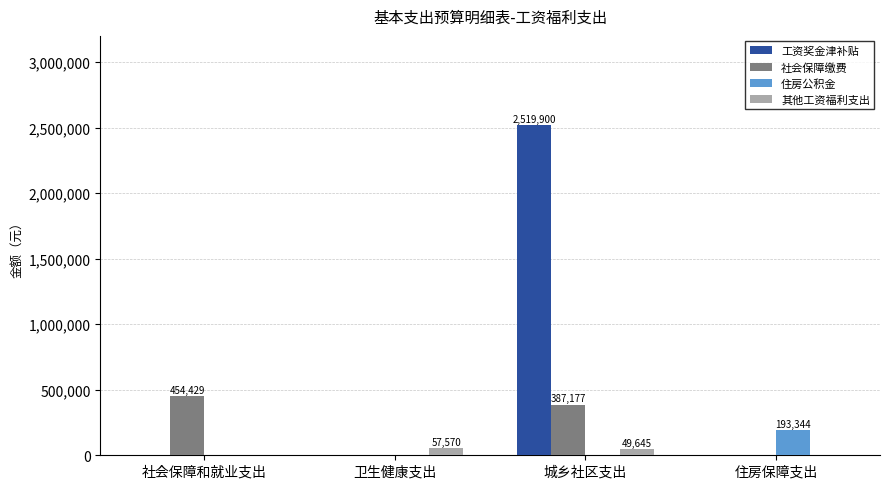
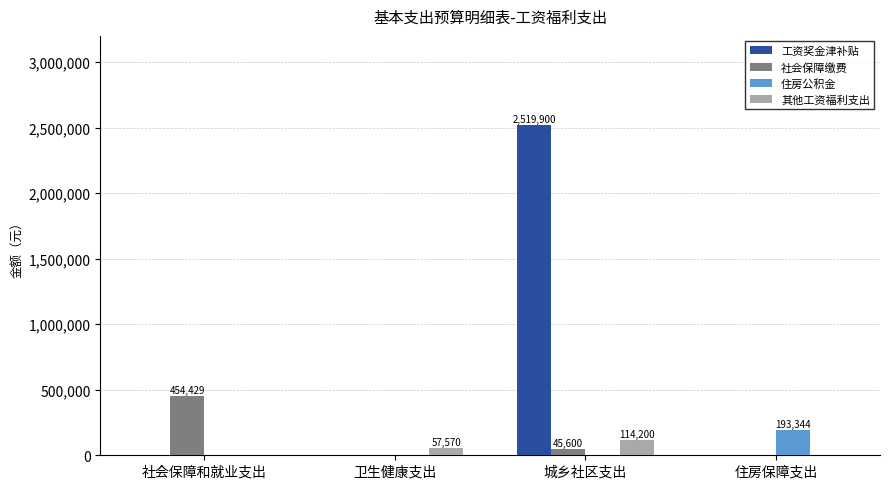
社会保障缴费, 城乡社区支出: 387,177 -> 45,600
其他工资福利支出, 城乡社区支出: 49,645 -> 114,200
